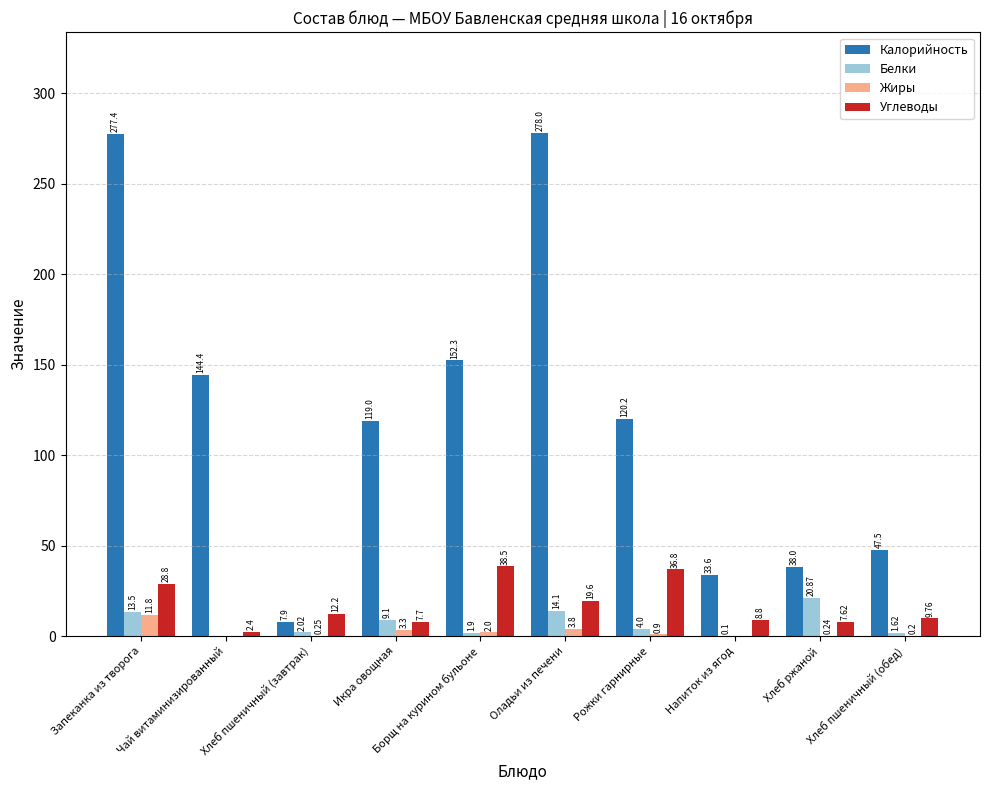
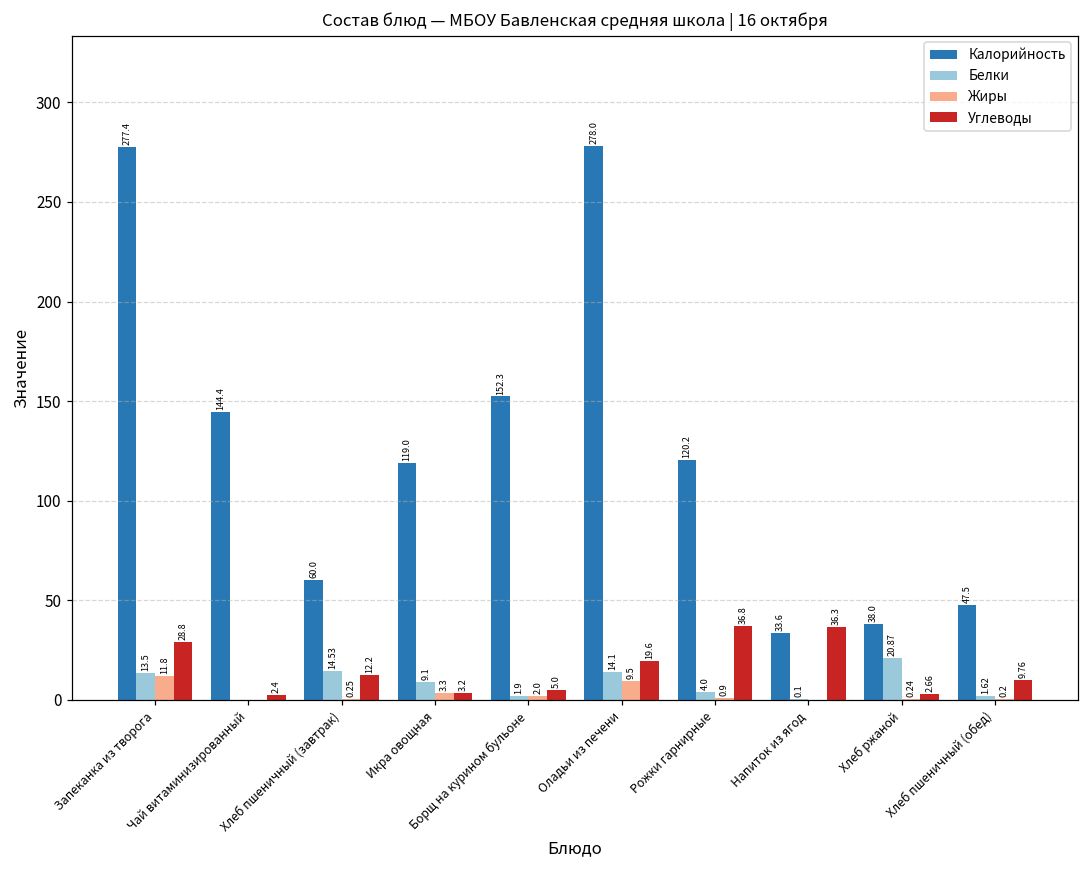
Калорийность, Хлеб пшеничный (завтрак): 7.9 -> 60.0
Белки, Хлеб пшеничный (завтрак): 2.02 -> 14.53
Углеводы, Икра овощная: 7.7 -> 3.2
Углеводы, Борщ на курином бульоне: 38.5 -> 5.0
Жиры, Оладьи из печени: 3.8 -> 9.5
Углеводы, Напиток из ягод: 8.8 -> 36.3
Углеводы, Хлеб ржаной: 7.62 -> 2.66
